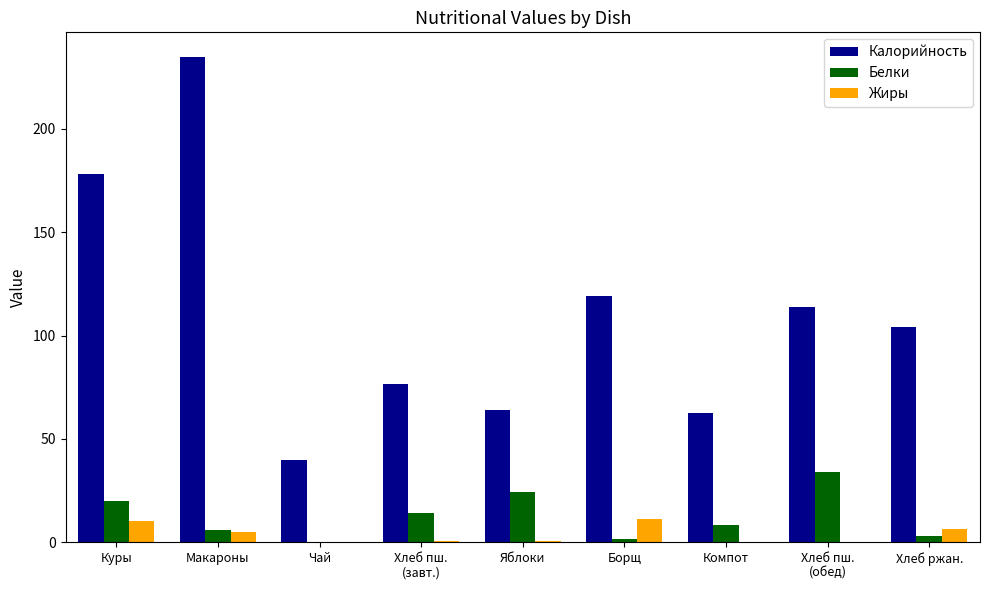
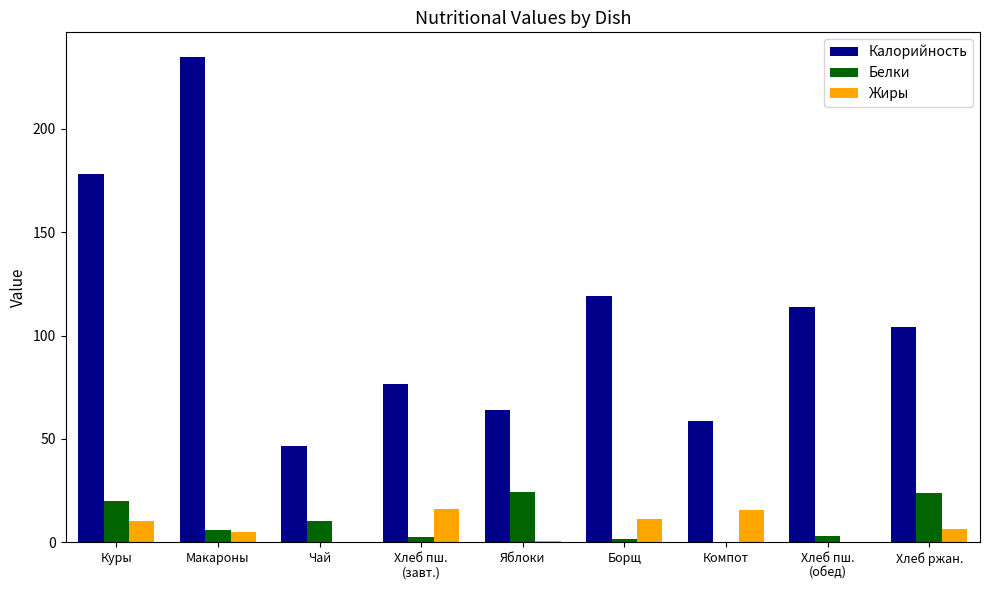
Калорийность, Чай: 40 -> 46
Белки, Чай: 0 -> 10
Белки, Хлеб пш. (завт.): 14 -> 2
Жиры, Хлеб пш. (завт.): 0 -> 16
Калорийность, Компот: 63 -> 58
Белки, Компот: 8 -> 0
Жиры, Компот: 0 -> 16
Белки, Хлеб пш. (обед): 34 -> 3
Белки, Хлеб ржан.: 3 -> 24
